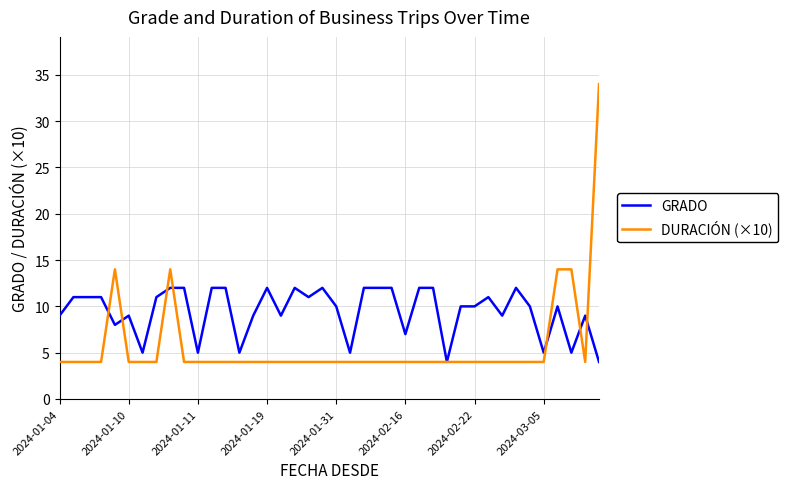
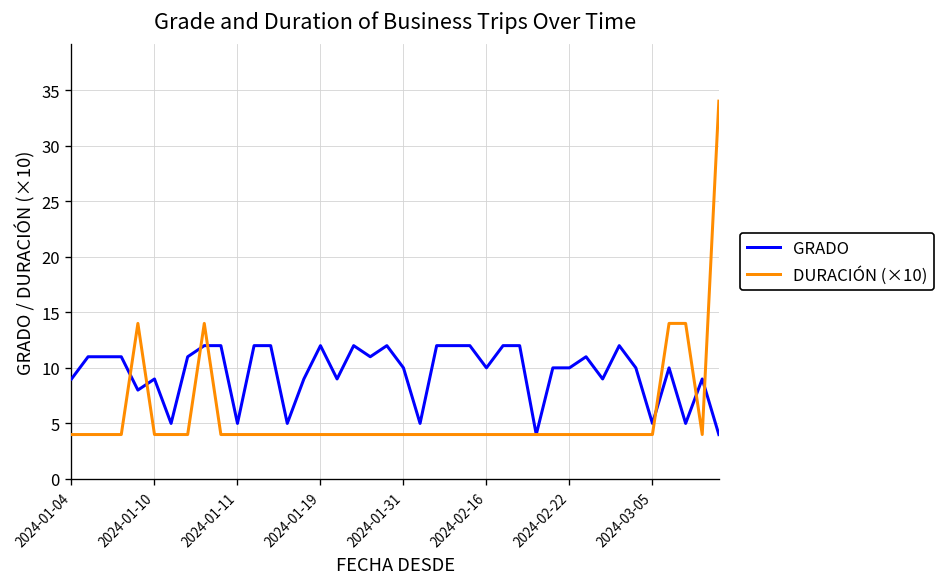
GRADO, 2024-02-16: 7 -> 10
